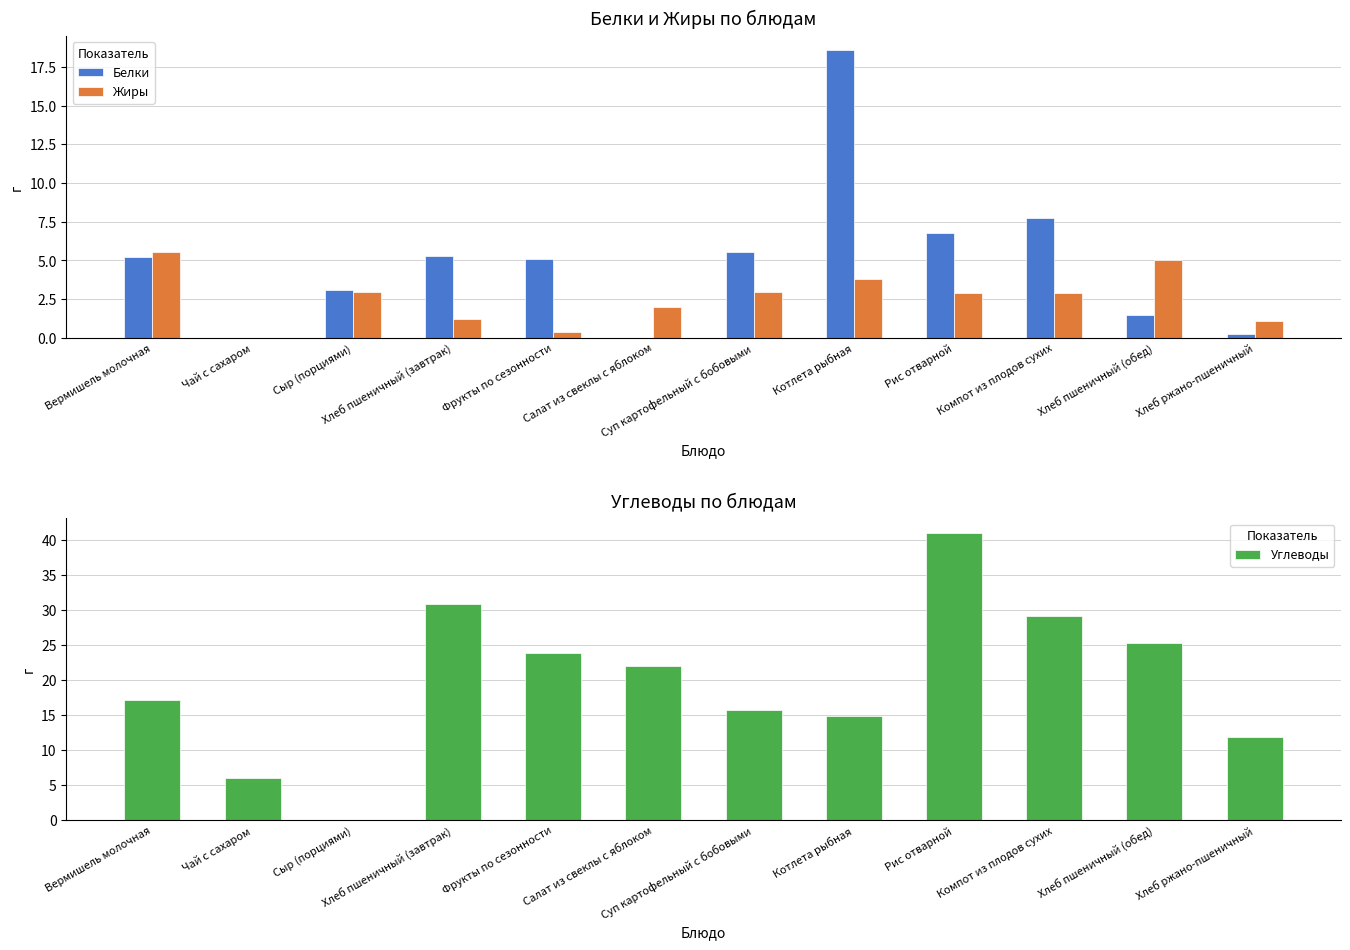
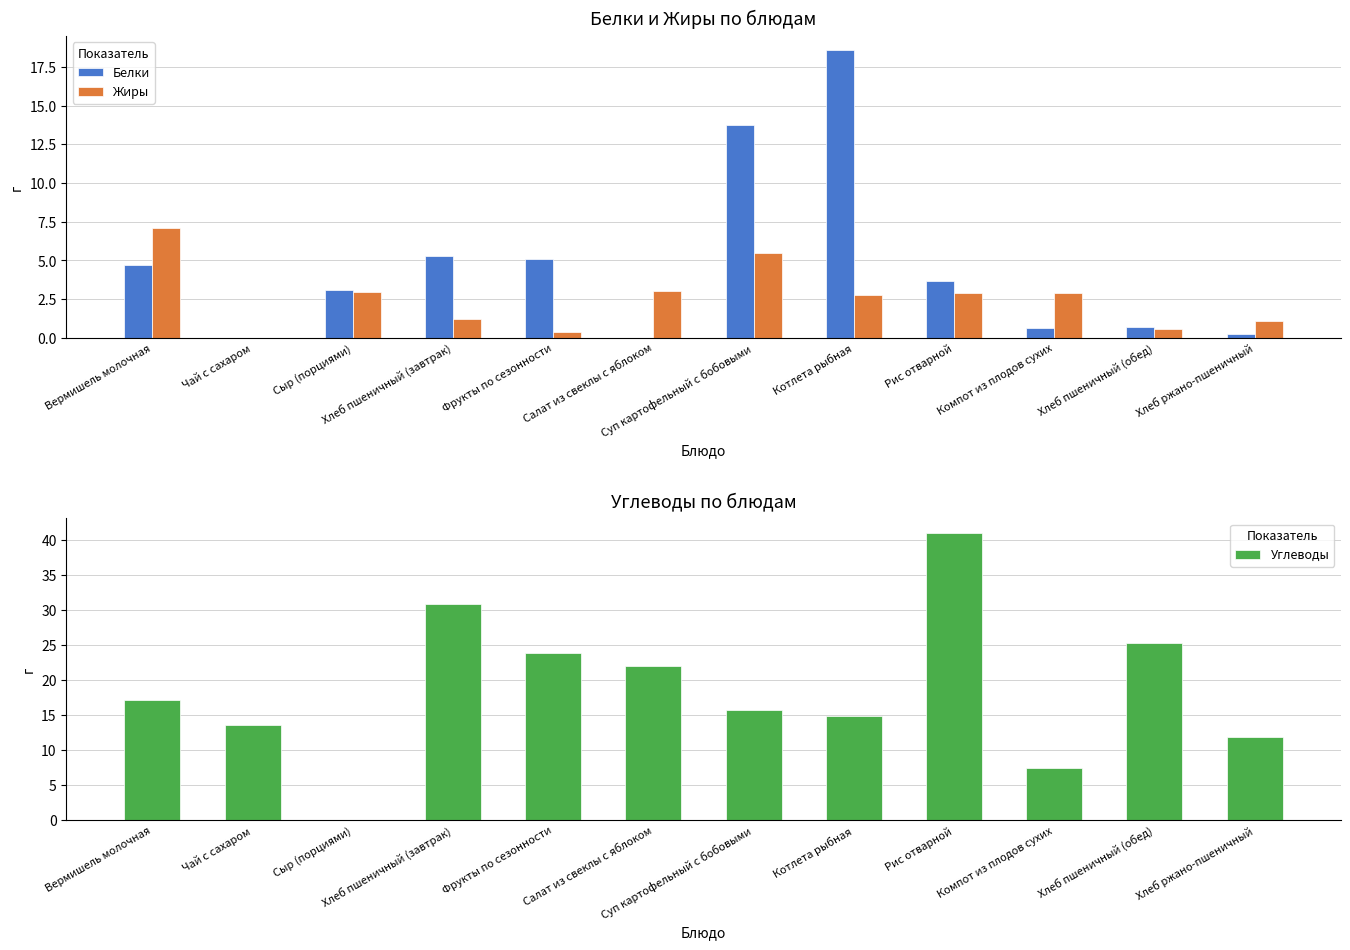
Белки и Жиры по блюдам, Белки, Вермишель молочная: 5.3 -> 4.7
Белки и Жиры по блюдам, Жиры, Вермишель молочная: 5.5 -> 7.1
Белки и Жиры по блюдам, Жиры, Салат из свеклы с яблоком: 2 -> 3
Белки и Жиры по блюдам, Белки, Суп картофельный с бобовыми: 5.5 -> 13.8
Белки и Жиры по блюдам, Жиры, Суп картофельный с бобовыми: 3.0 -> 5.5
Белки и Жиры по блюдам, Жиры, Котлета рыбная: 3.8 -> 2.8
Белки и Жиры по блюдам, Белки, Рис отварной: 6.8 -> 3.7
Белки и Жиры по блюдам, Белки, Компот из плодов сухих: 7.7 -> 0.6
Белки и Жиры по блюдам, Белки, Хлеб пшеничный (обед): 1.5 -> 0.7
Белки и Жиры по блюдам, Жиры, Хлеб пшеничный (обед): 5.0 -> 0.6
Углеводы по блюдам, Чай с сахаром: 6 -> 14
Углеводы по блюдам, Компот из плодов сухих: 29 -> 8
